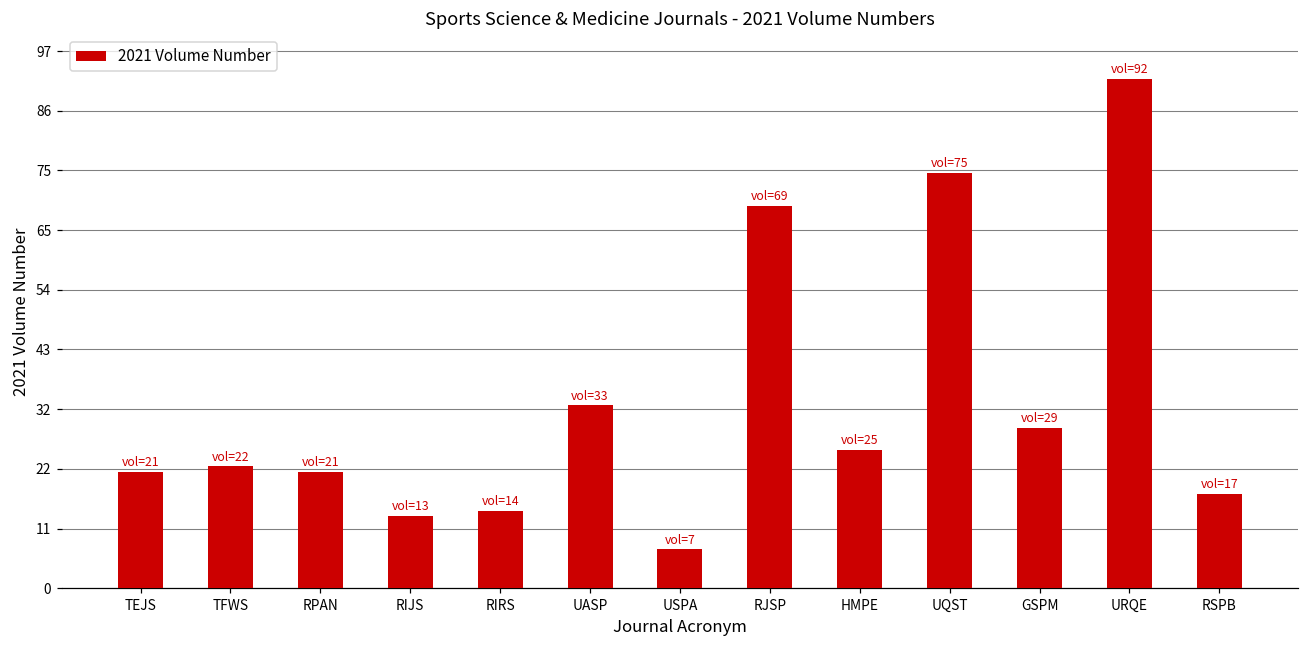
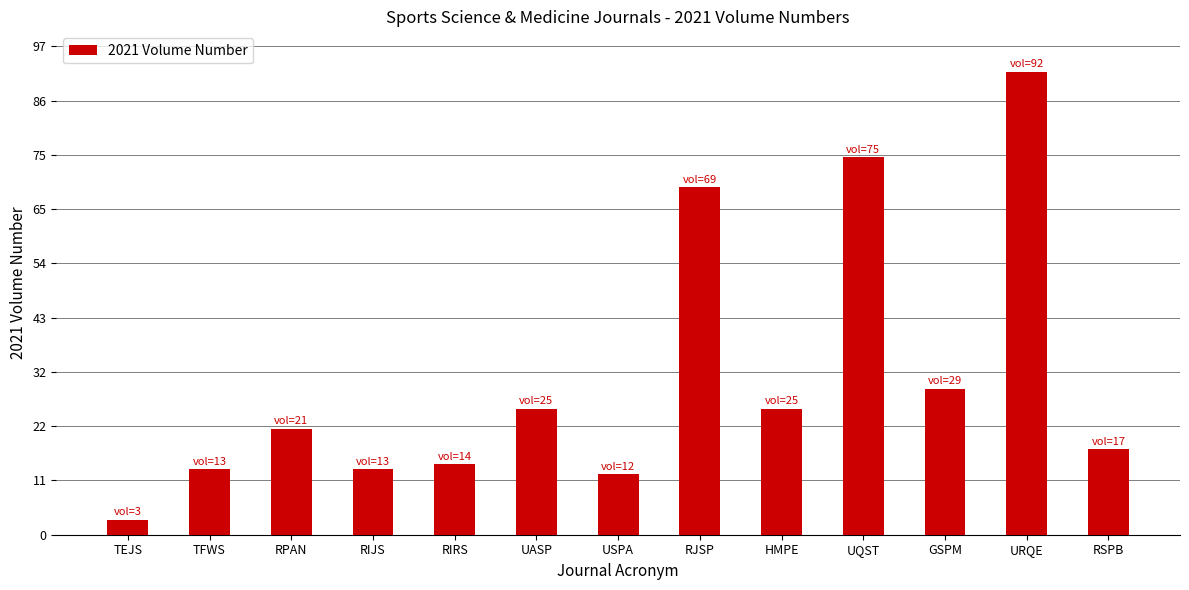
TEJS: 21 -> 3
TFWS: 22 -> 13
UASP: 33 -> 25
USPA: 7 -> 12
